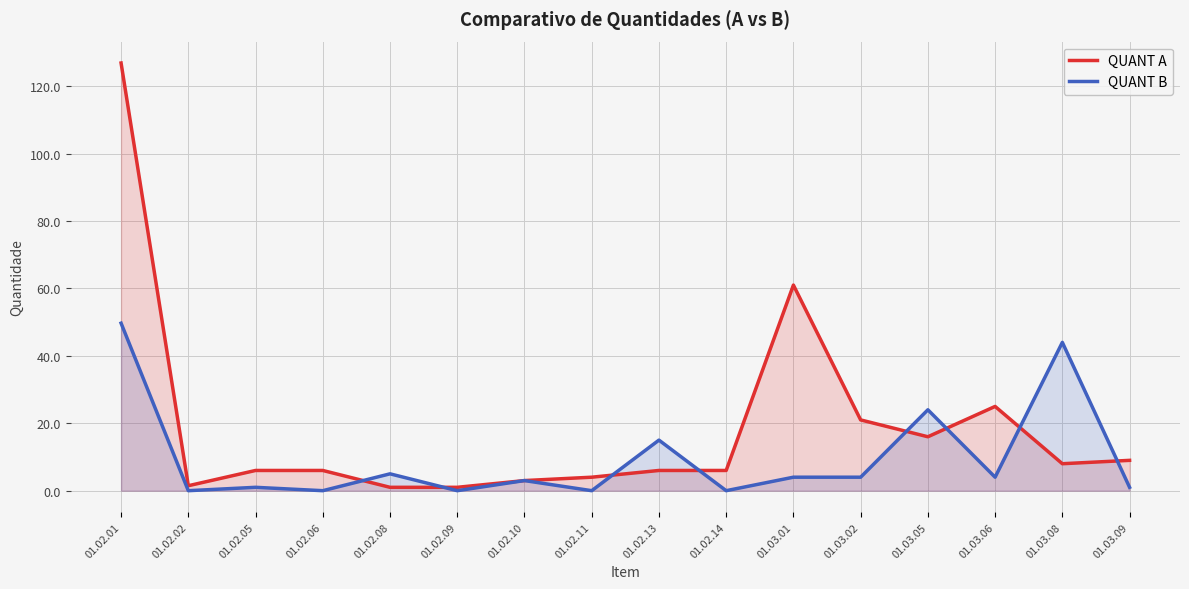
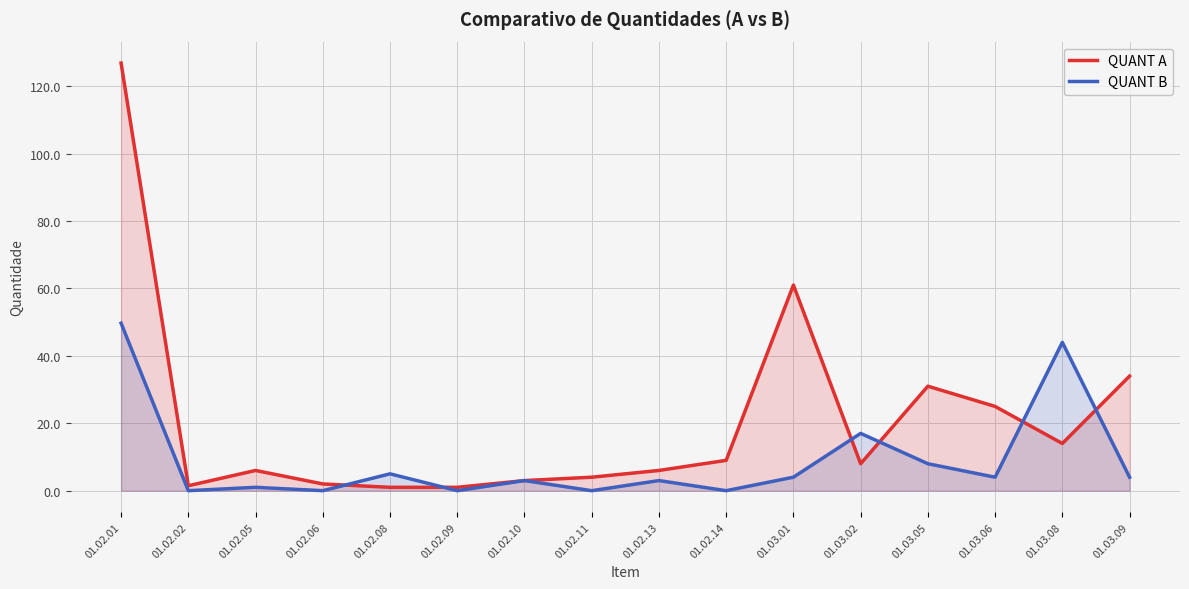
QUANT A, 01.02.06: 6 -> 2
QUANT B, 01.02.13: 15 -> 3
QUANT A, 01.02.14: 6 -> 9
QUANT A, 01.03.02: 21 -> 8
QUANT B, 01.03.02: 4 -> 17
QUANT A, 01.03.05: 16 -> 31
QUANT B, 01.03.05: 24 -> 8
QUANT A, 01.03.08: 8 -> 14
QUANT A, 01.03.09: 9 -> 34
QUANT B, 01.03.09: 1 -> 4
